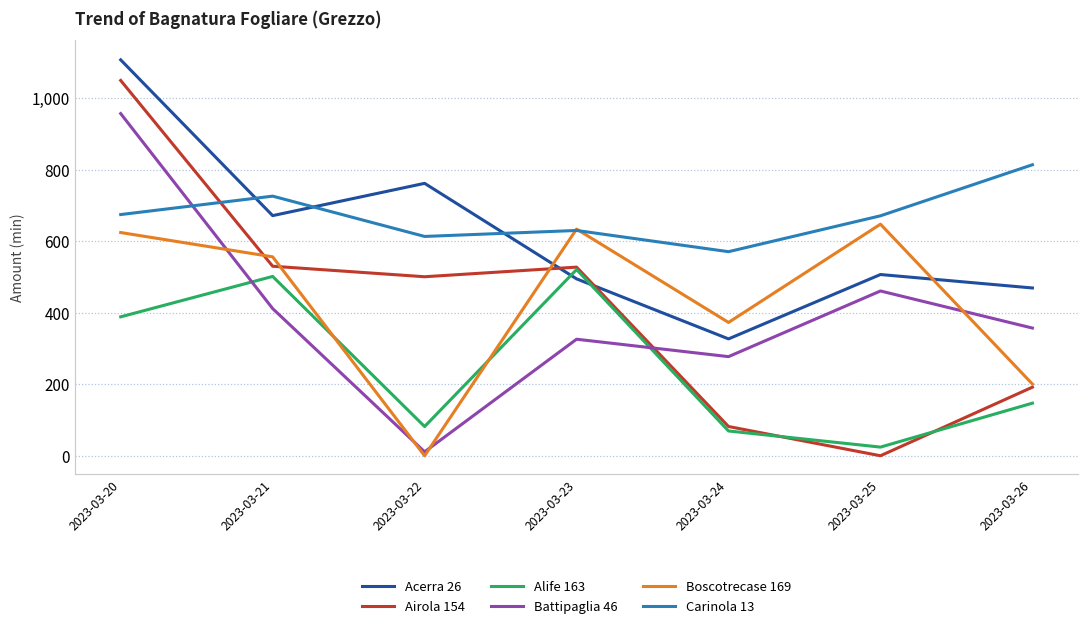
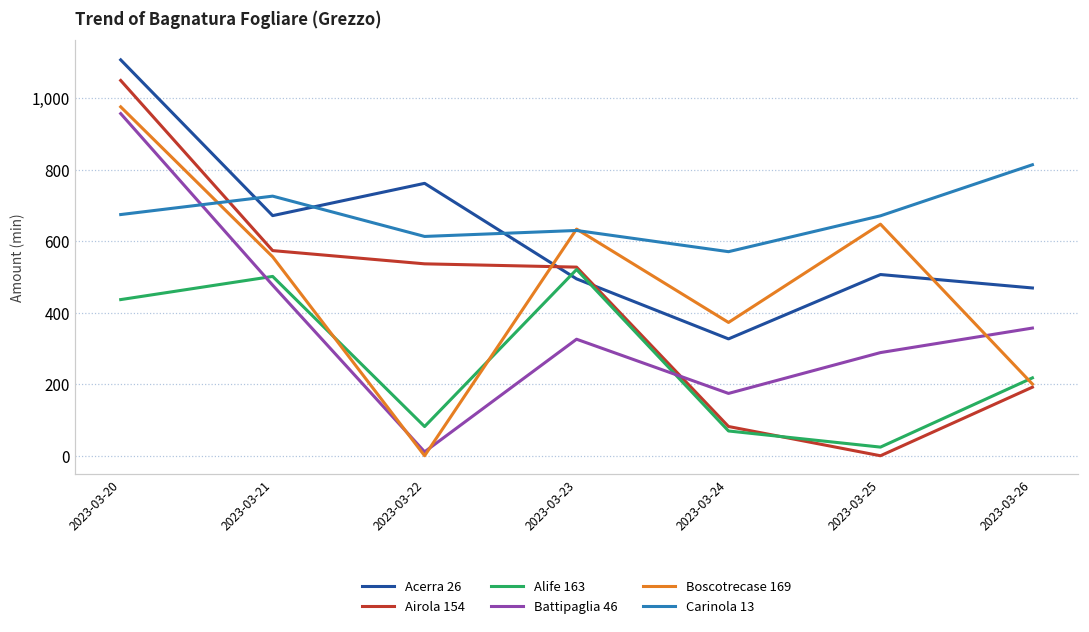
Alife 163, 2023-03-20: 390 -> 440
Boscotrecase 169, 2023-03-20: 620 -> 980
Airola 154, 2023-03-21: 530 -> 570
Battipaglia 46, 2023-03-21: 410 -> 480
Airola 154, 2023-03-22: 500 -> 540
Battipaglia 46, 2023-03-24: 280 -> 170
Battipaglia 46, 2023-03-25: 460 -> 290
Alife 163, 2023-03-26: 150 -> 220
